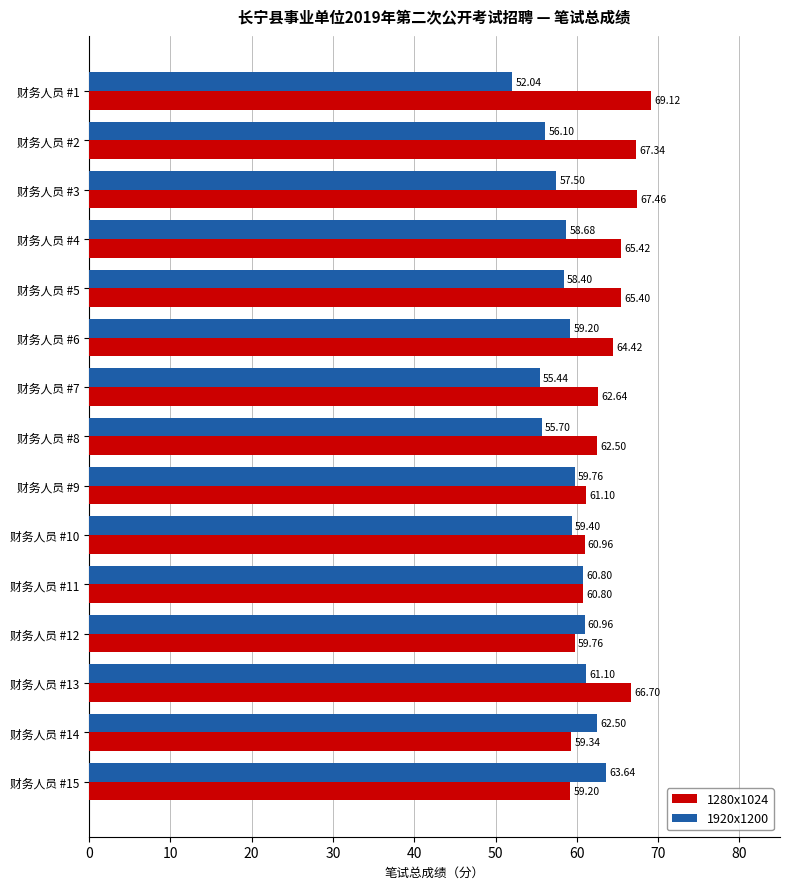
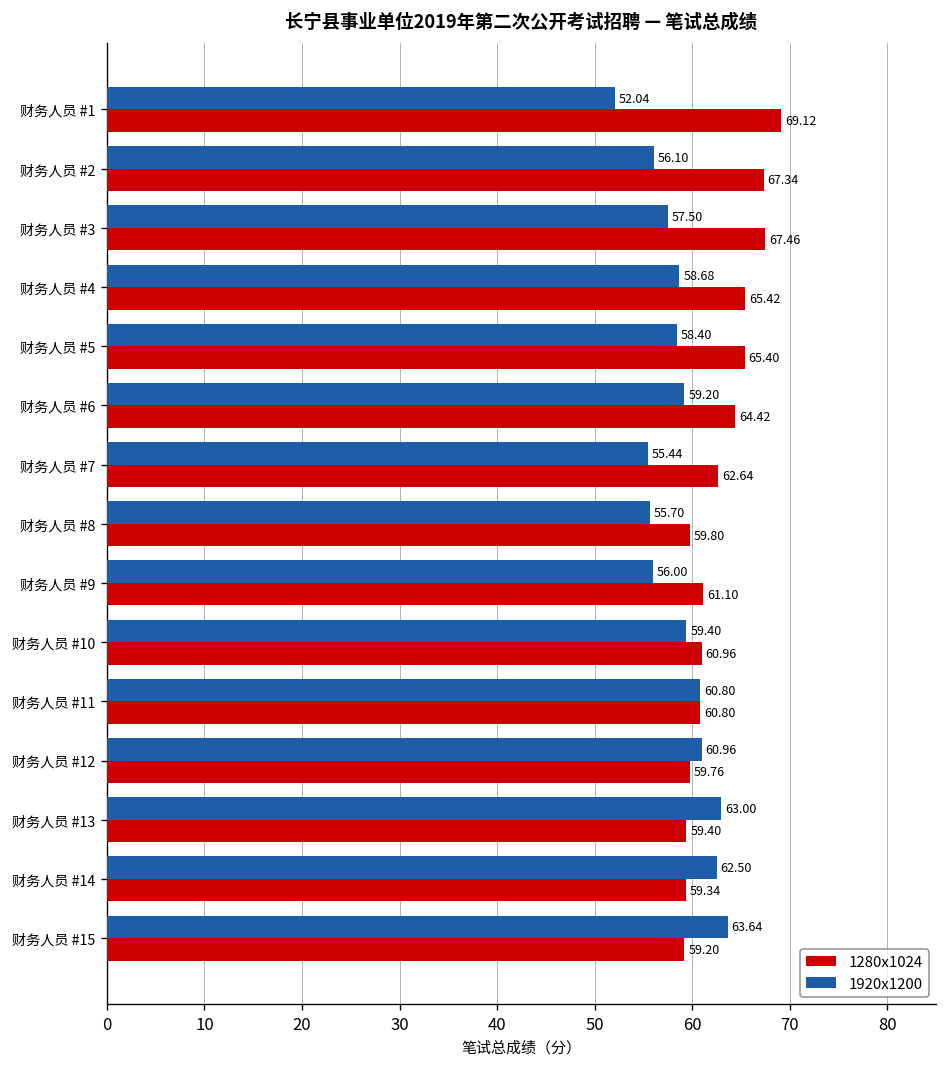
1280x1024, 财务人员 #8: 62.50 -> 59.80
1920x1200, 财务人员 #9: 59.76 -> 56.00
1920x1200, 财务人员 #13: 61.10 -> 63.00
1280x1024, 财务人员 #13: 66.70 -> 59.40
